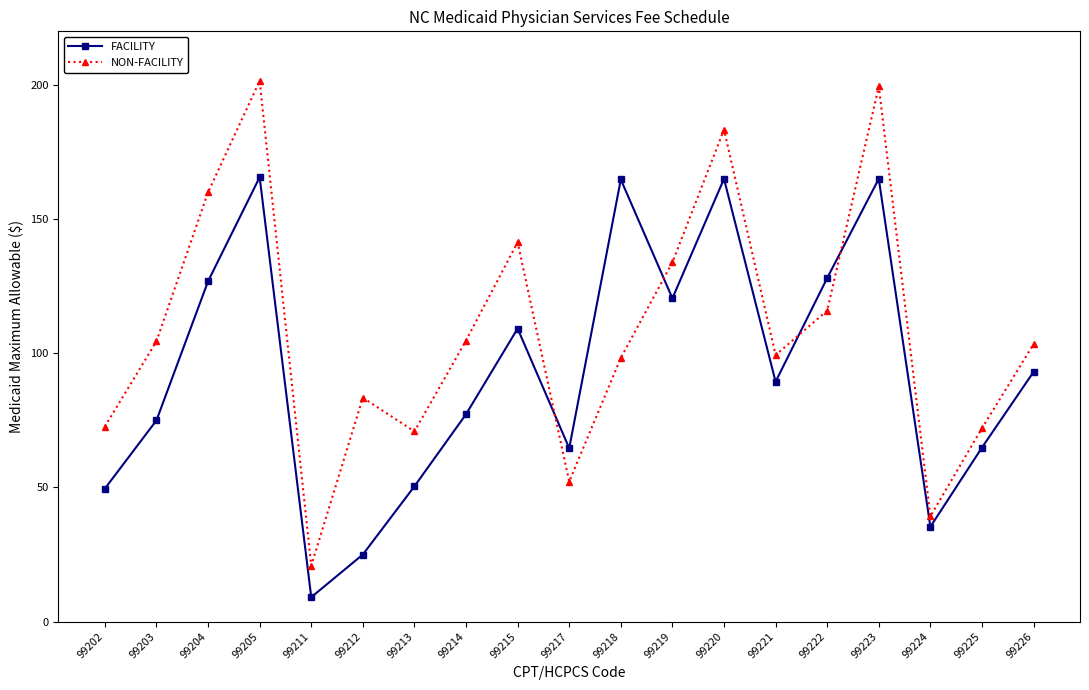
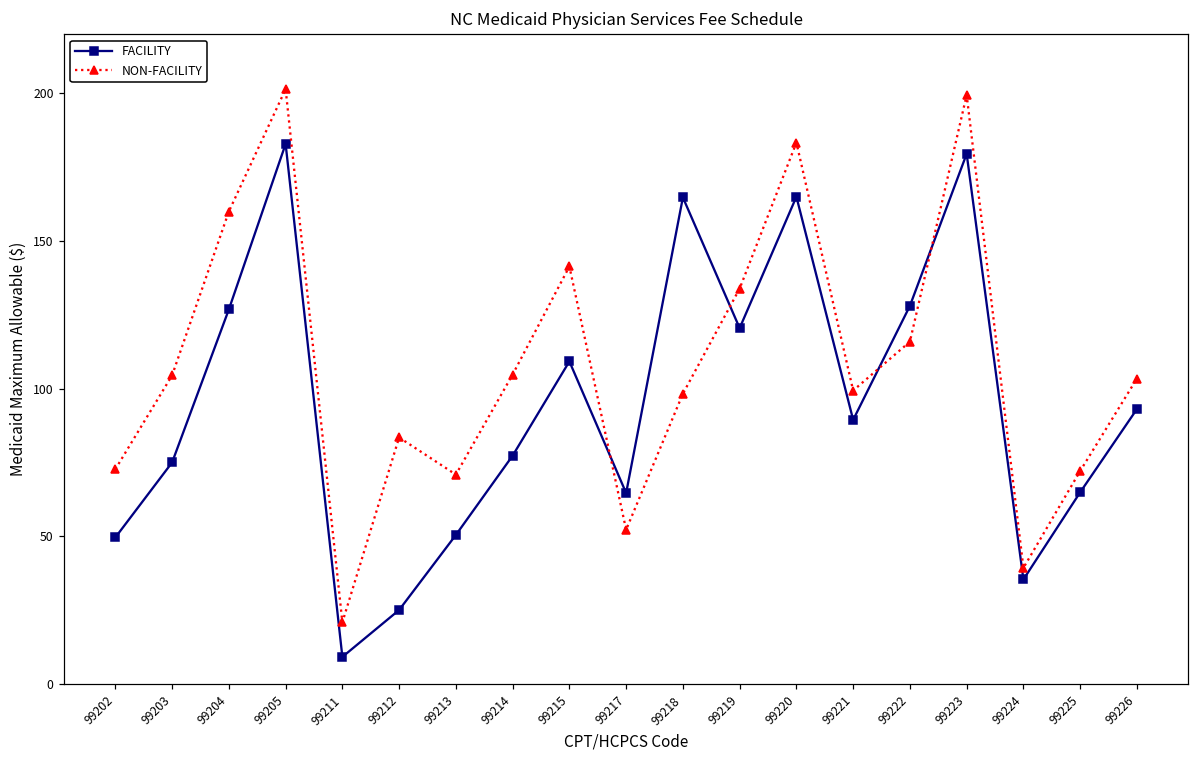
FACILITY, 99205: 166 -> 183
FACILITY, 99223: 165 -> 180
